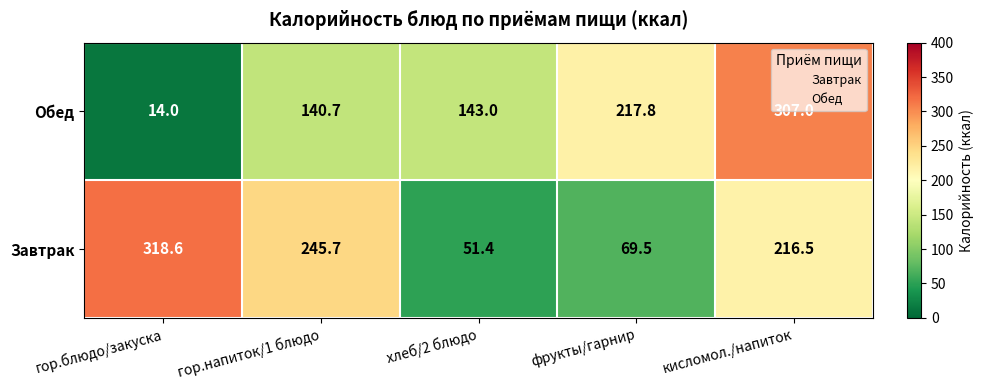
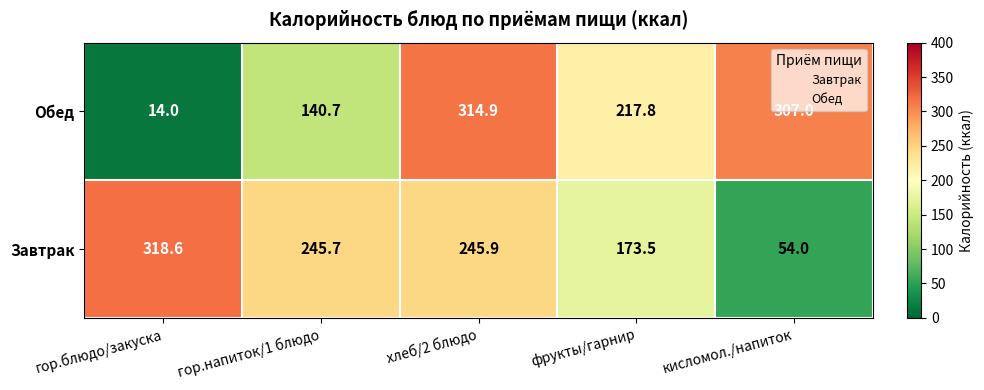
Обед, хлеб/2 блюдо: 143.0 -> 314.9
Завтрак, хлеб/2 блюдо: 51.4 -> 245.9
Завтрак, фрукты/гарнир: 69.5 -> 173.5
Завтрак, кисломол./напиток: 216.5 -> 54.0
